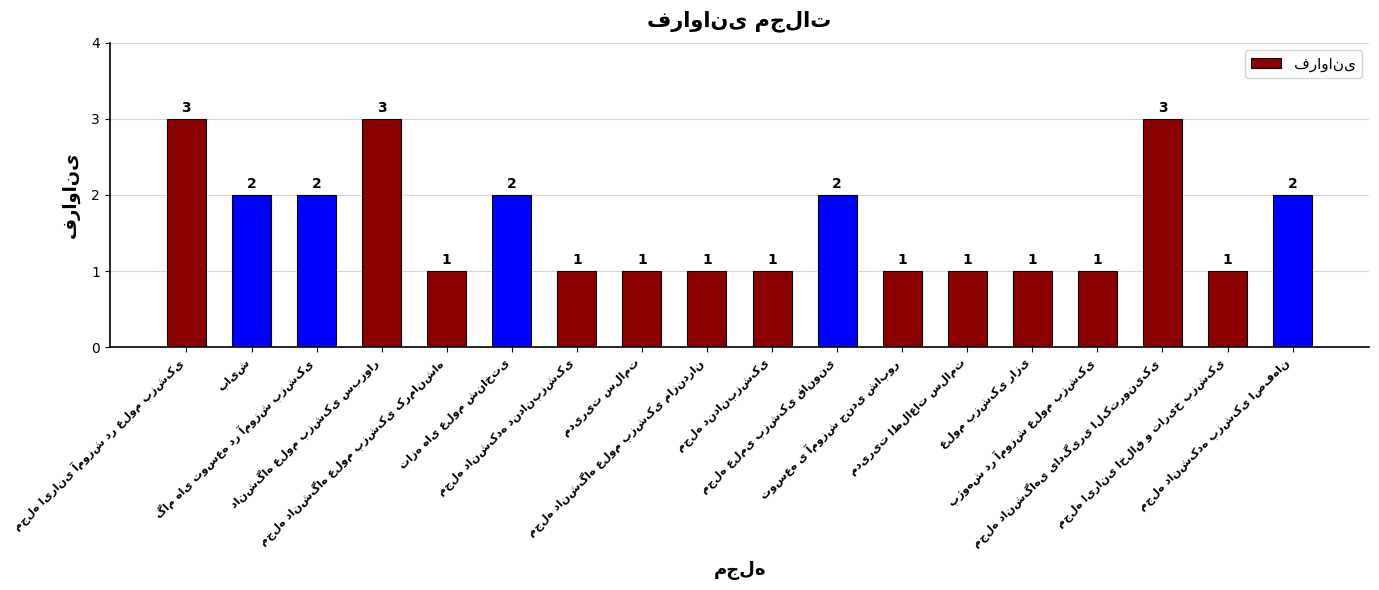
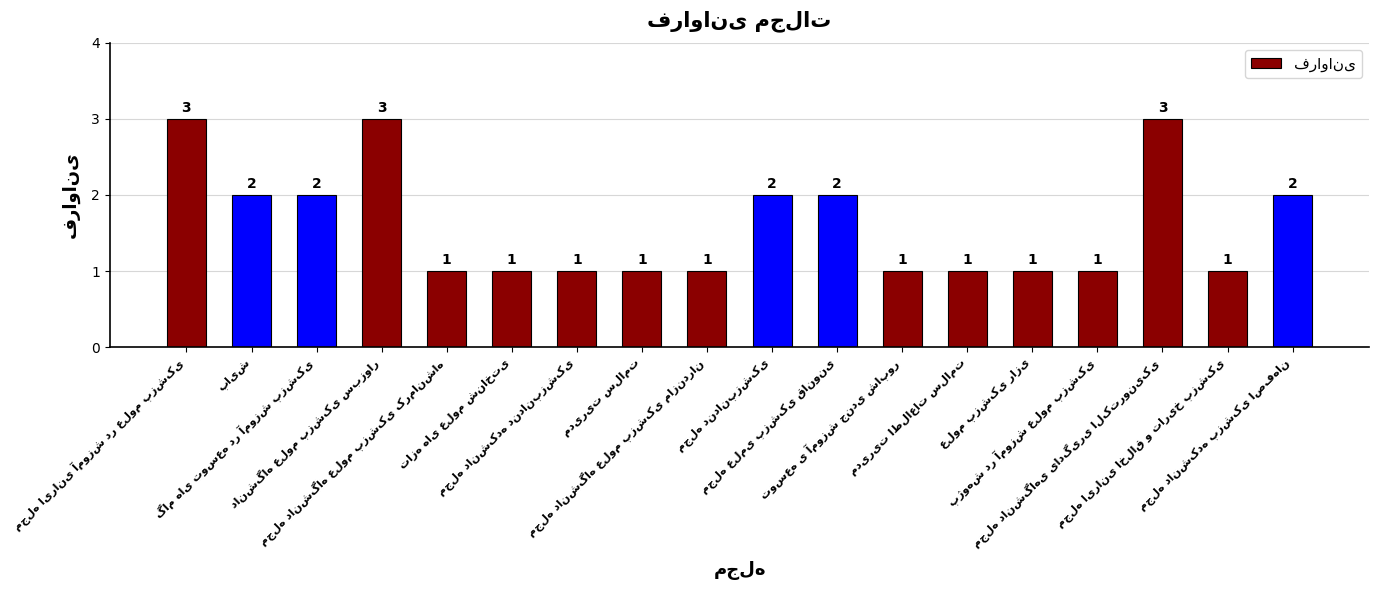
تازه های علوم شناختی: 2 -> 1
مجله دندانپزشکی: 1 -> 2
